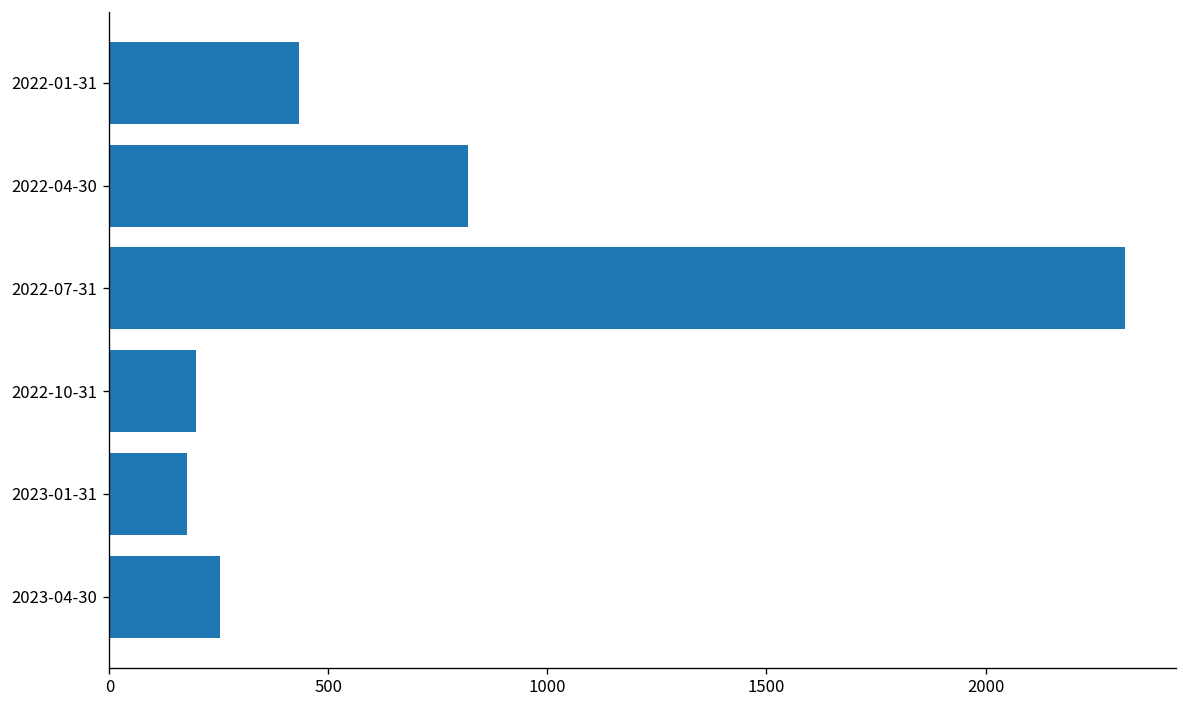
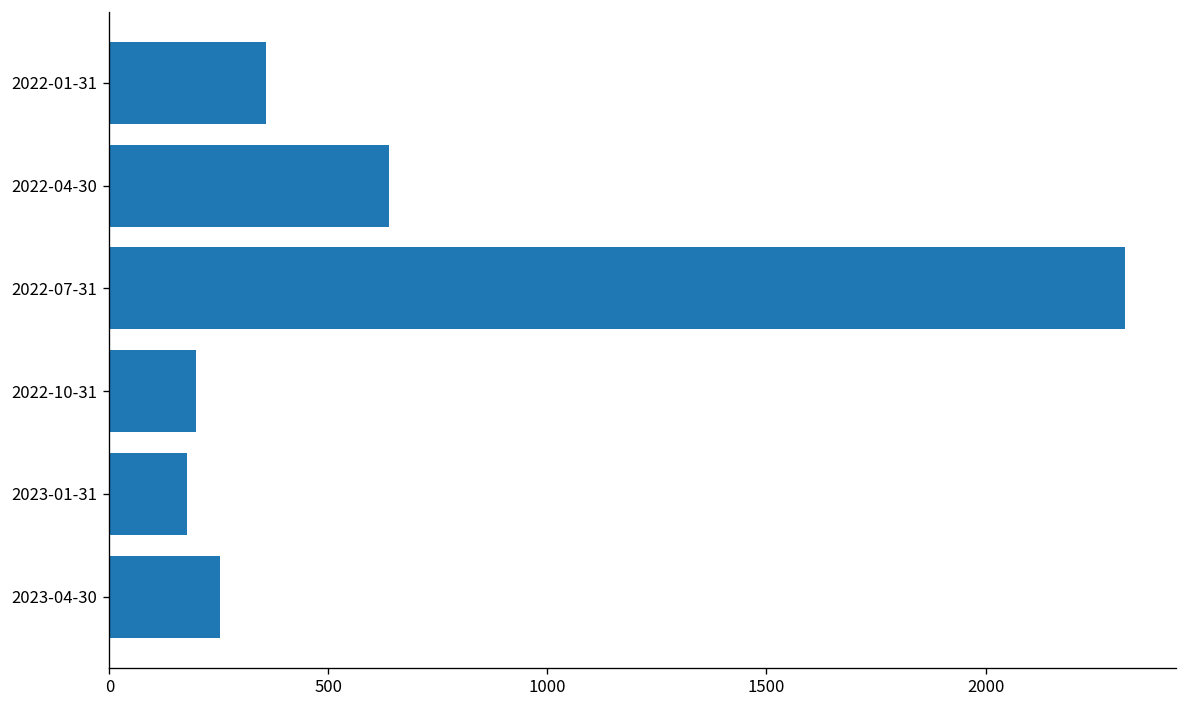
2022-01-31: 430 -> 360
2022-04-30: 820 -> 640
